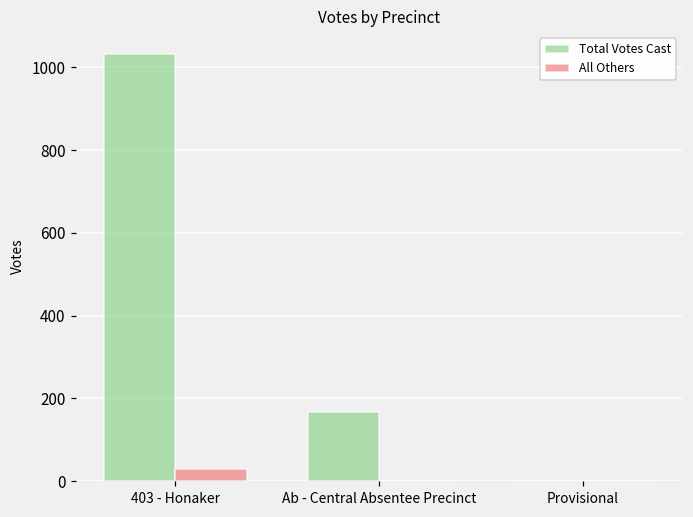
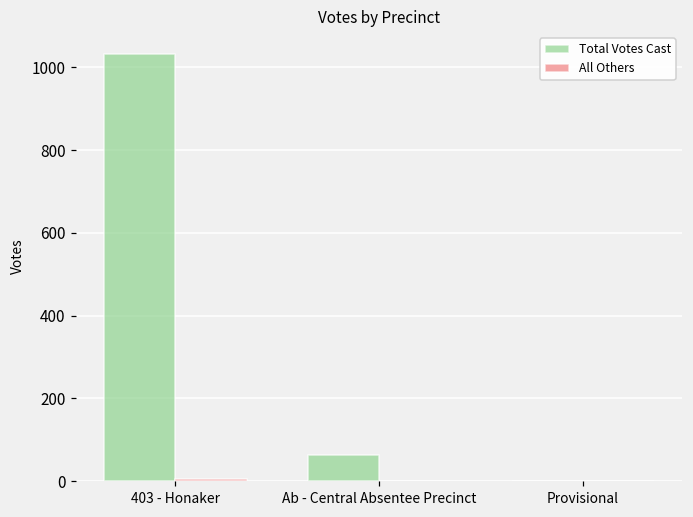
All Others, 403 - Honaker: 30 -> 0
Total Votes Cast, Ab - Central Absentee Precinct: 170 -> 60
